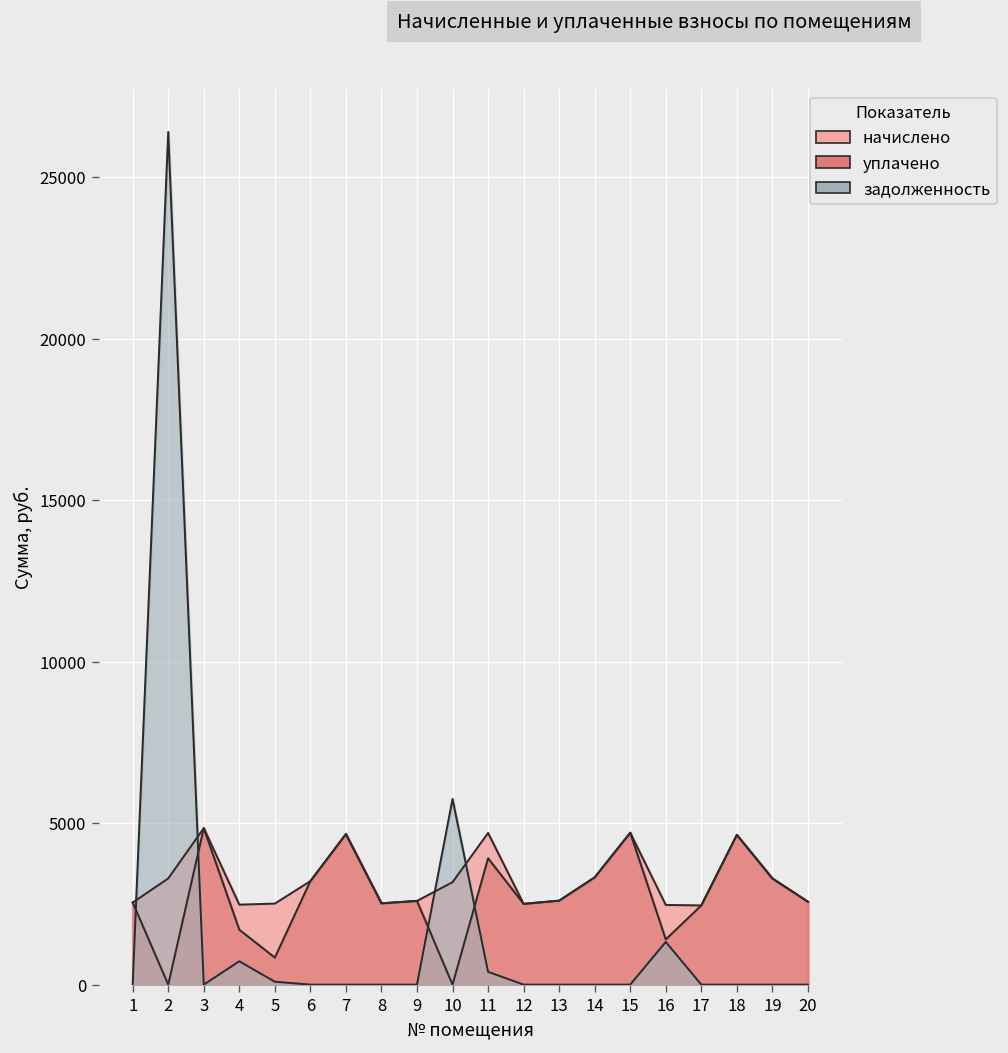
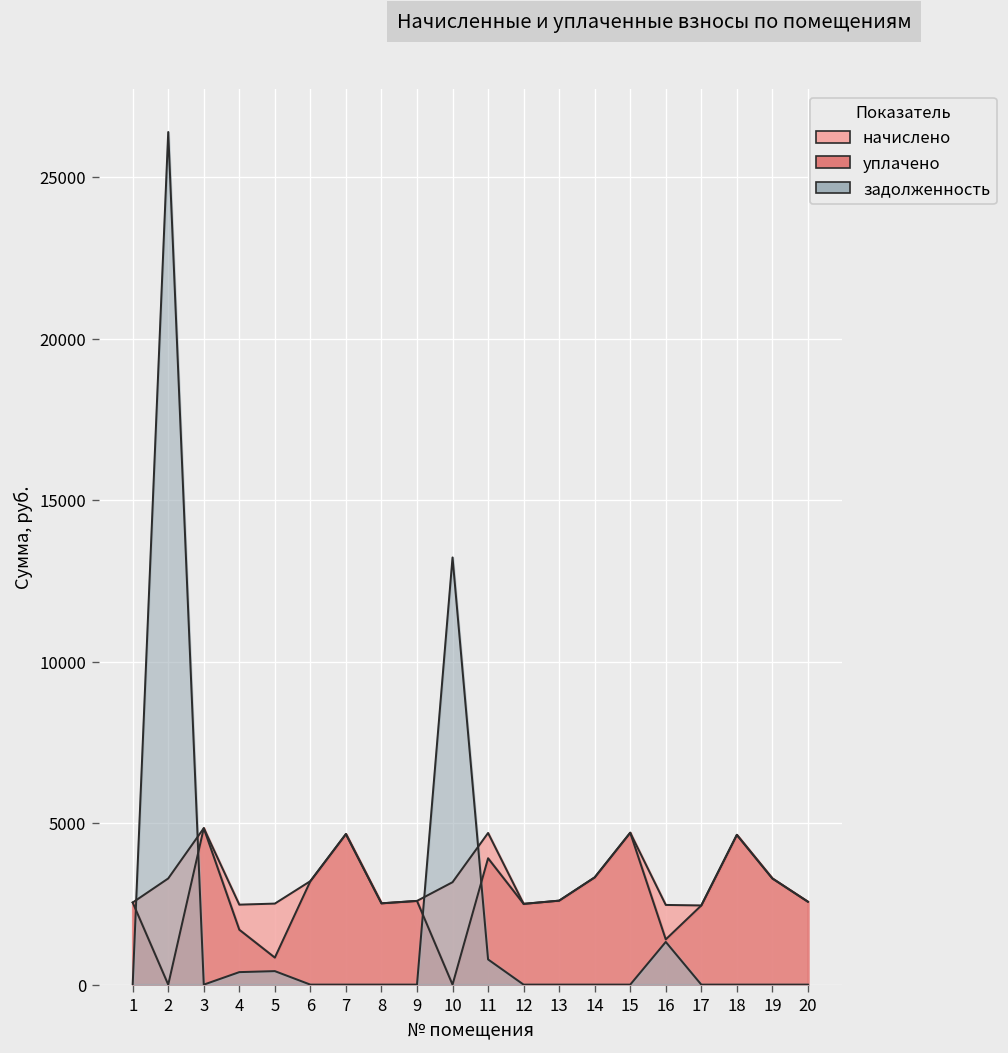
задолженность, 4: 700 -> 400
задолженность, 5: 100 -> 400
задолженность, 10: 5700 -> 13200
задолженность, 11: 400 -> 800
